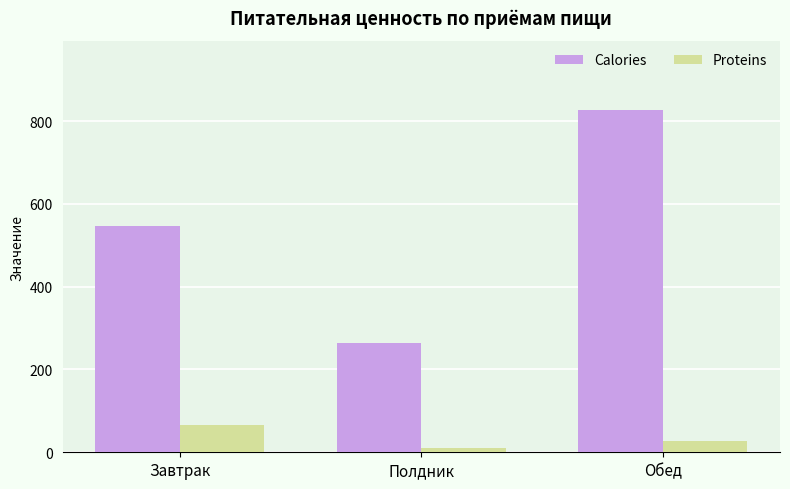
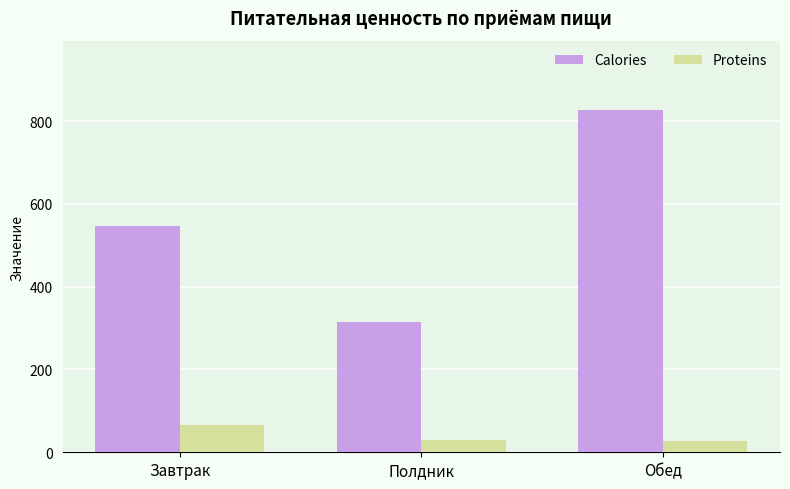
Calories, Полдник: 260 -> 310
Proteins, Полдник: 10 -> 30
